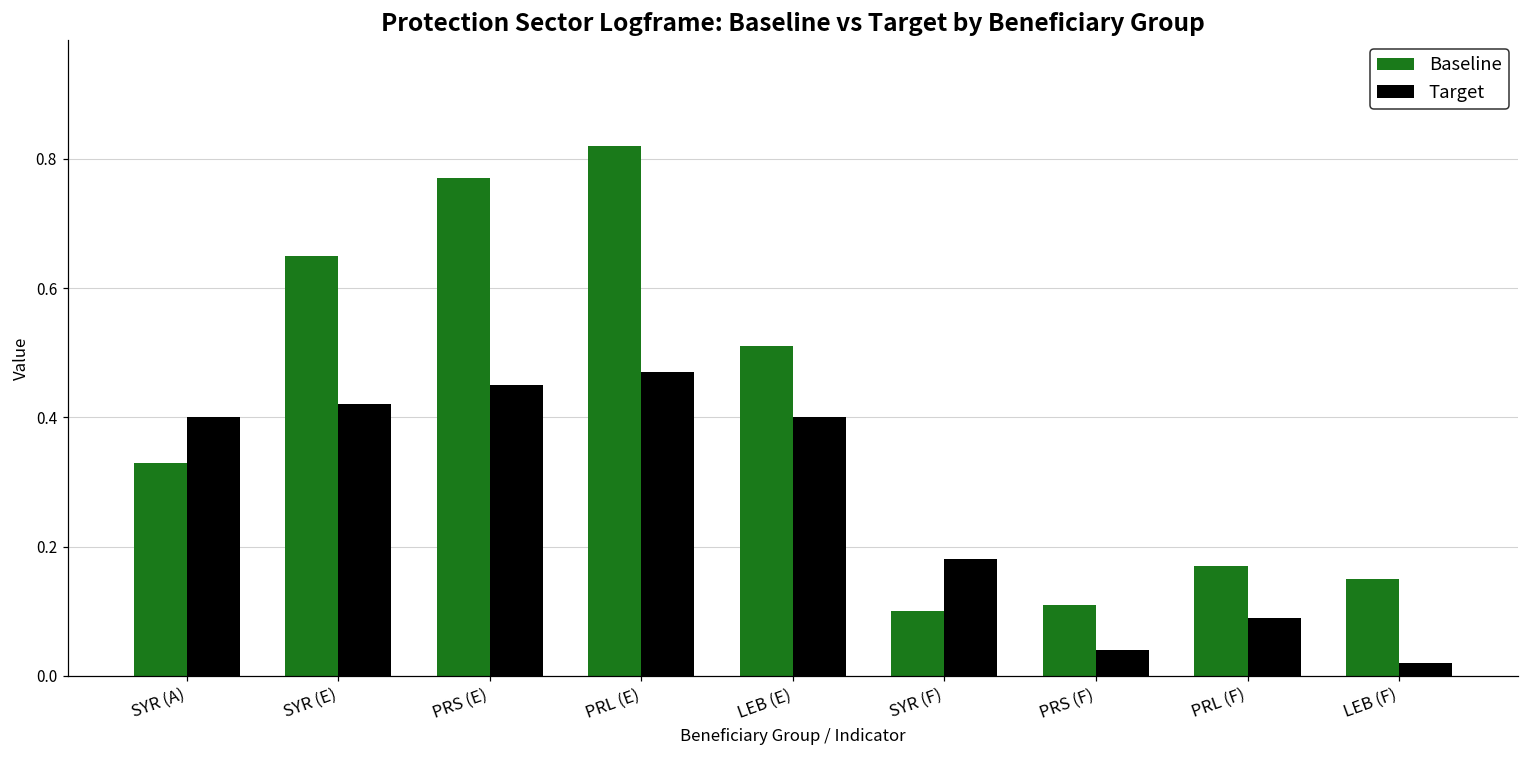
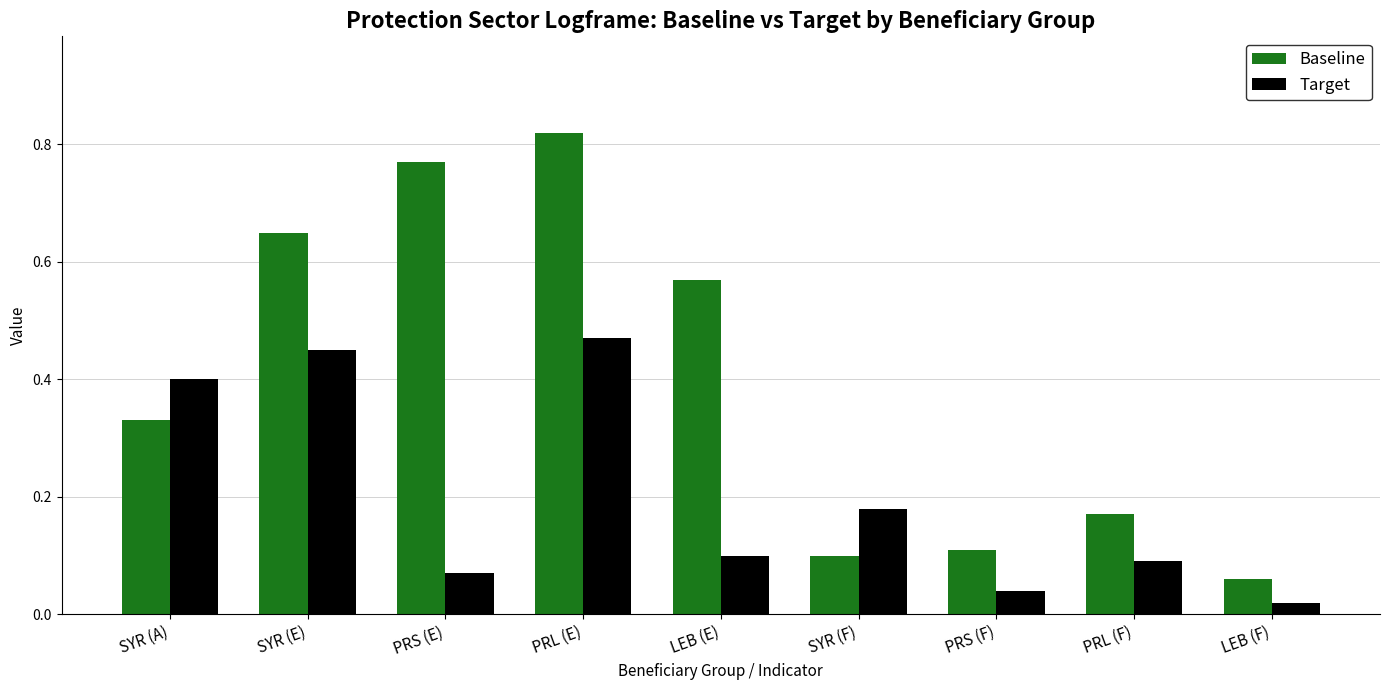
Target, SYR (E): 0.42 -> 0.45
Target, PRS (E): 0.45 -> 0.07
Baseline, LEB (E): 0.51 -> 0.57
Target, LEB (E): 0.4 -> 0.1
Baseline, LEB (F): 0.15 -> 0.06
